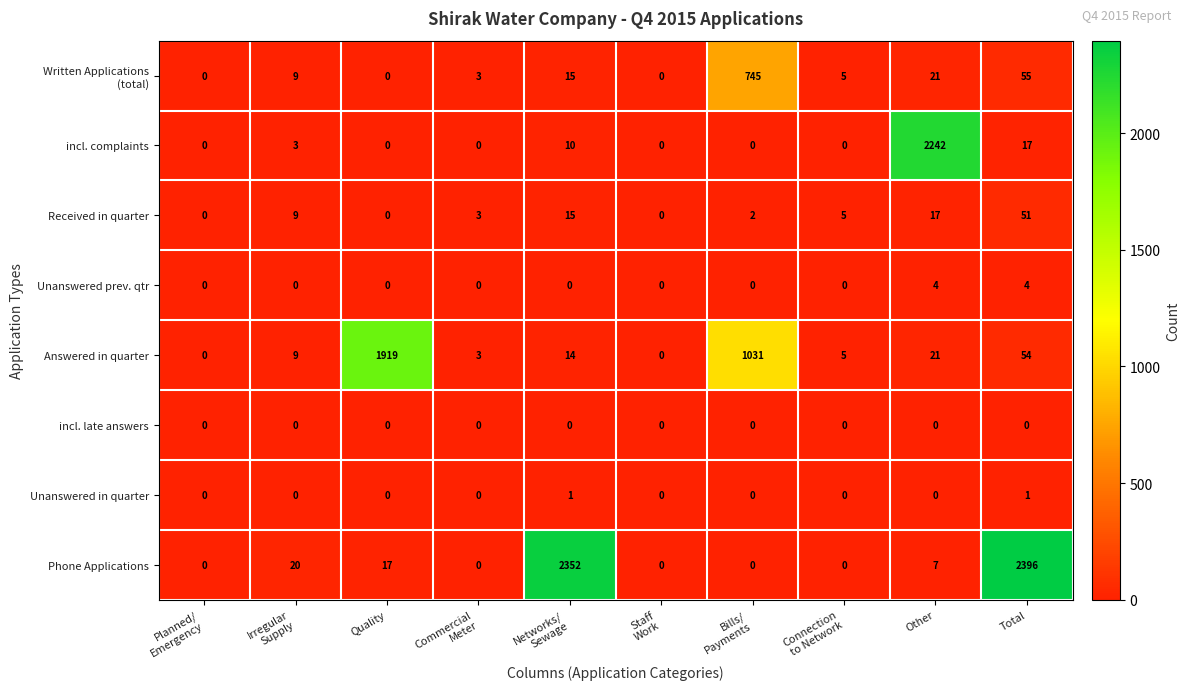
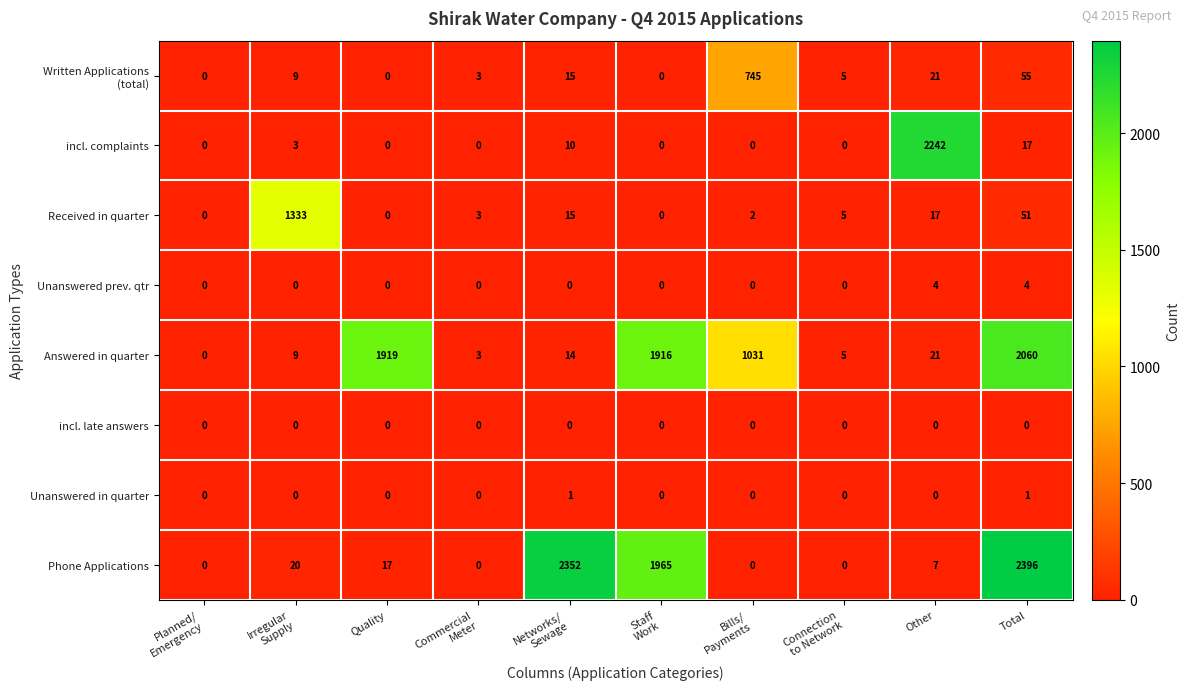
Received in quarter, Irregular Supply: 9 -> 1333
Answered in quarter, Staff Work: 0 -> 1916
Answered in quarter, Total: 54 -> 2060
Phone Applications, Staff Work: 0 -> 1965
